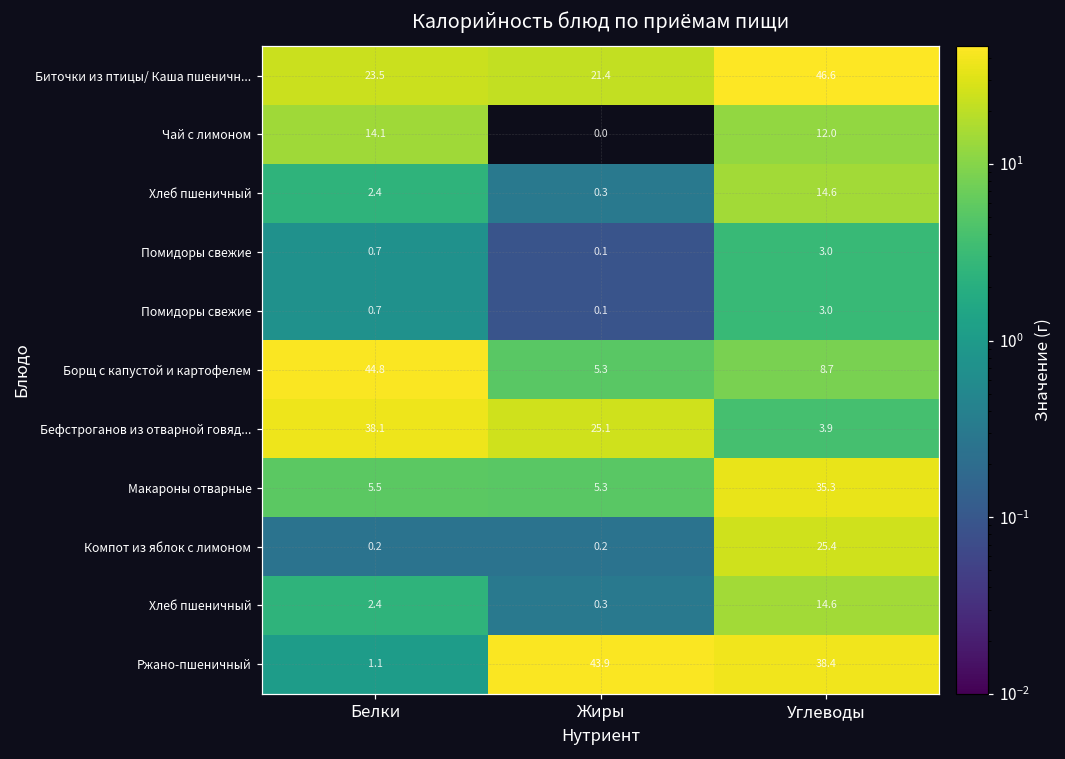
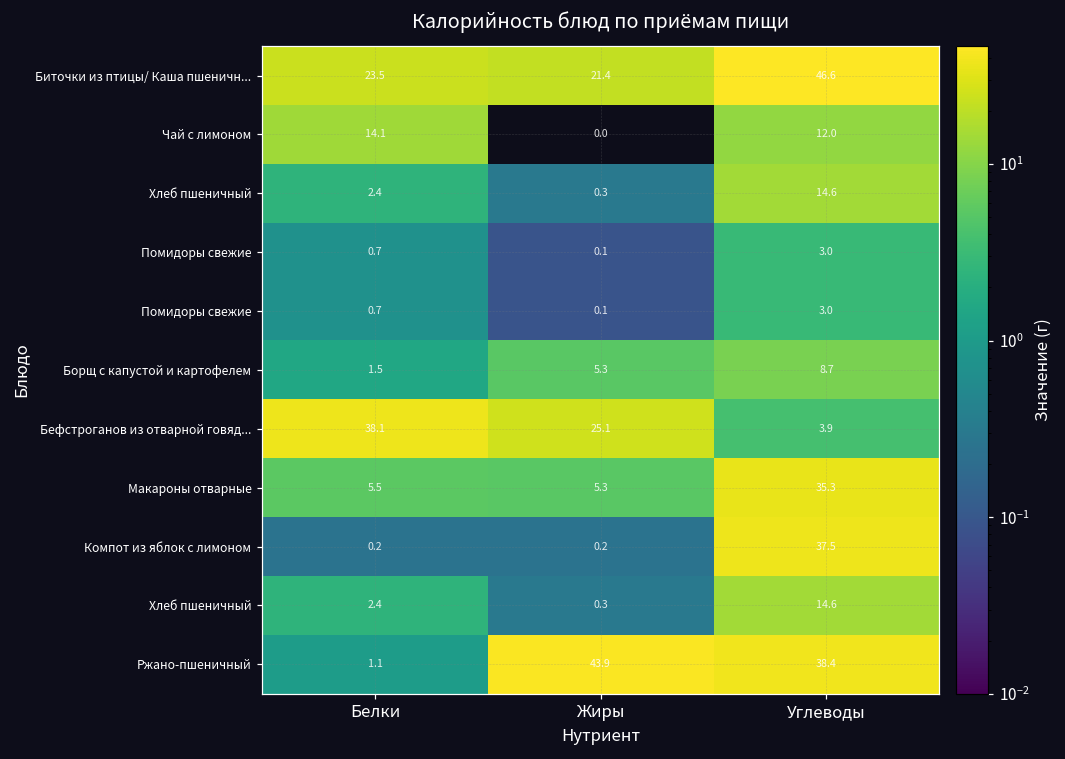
Борщ с капустой и картофелем, Белки: 44.8 -> 1.5
Компот из яблок с лимоном, Углеводы: 25.4 -> 37.5
